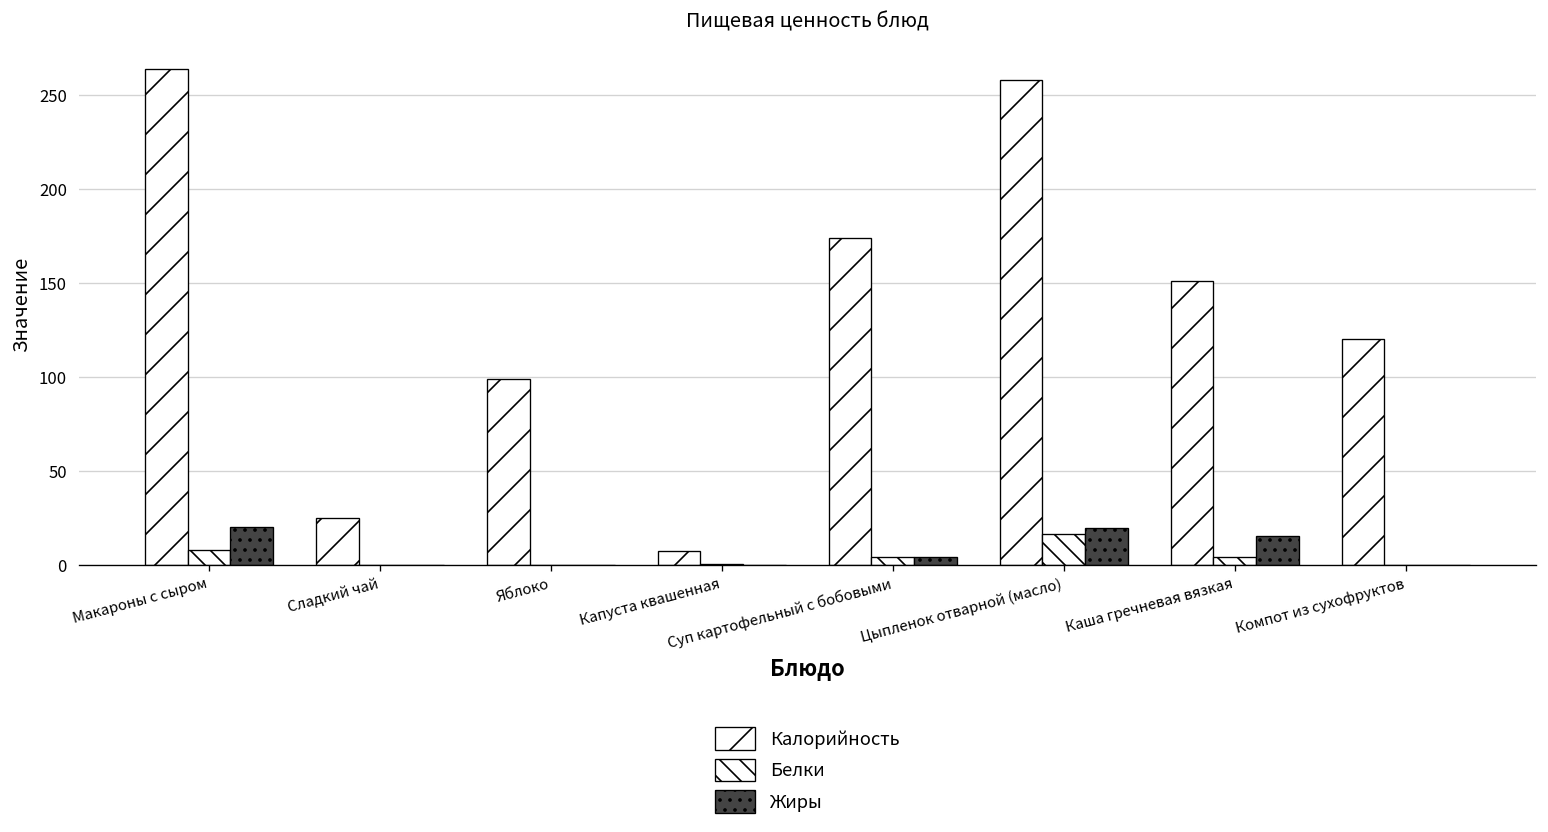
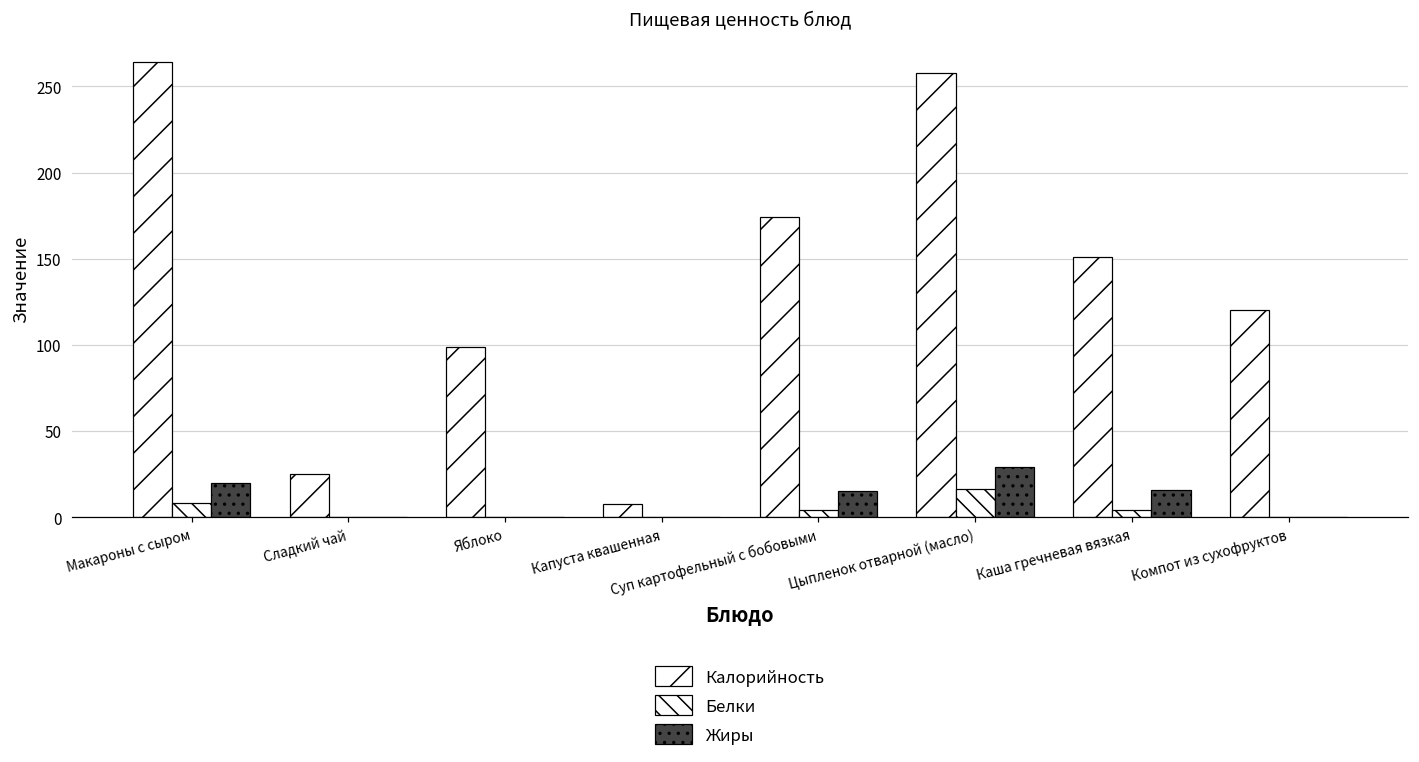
Жиры, Суп картофельный с бобовыми: 4 -> 15
Жиры, Цыпленок отварной (масло): 19 -> 29
